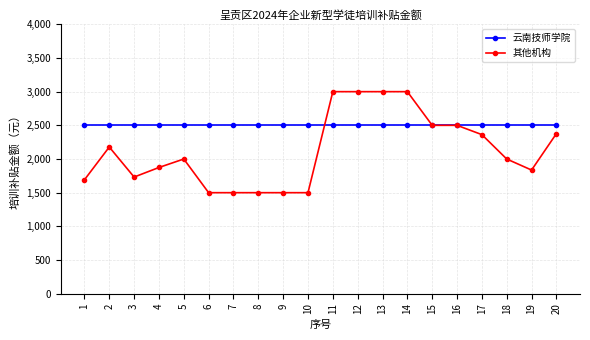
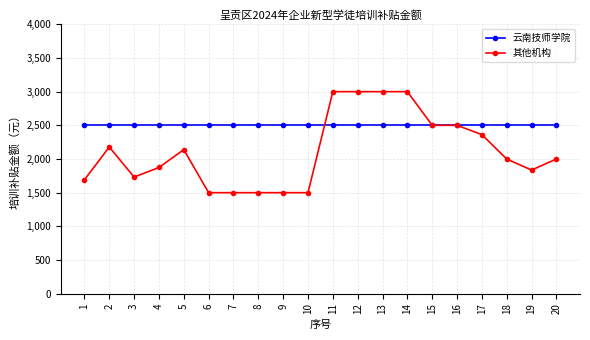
其他机构, 5: 2,000 -> 2,100
其他机构, 20: 2,400 -> 2,000
